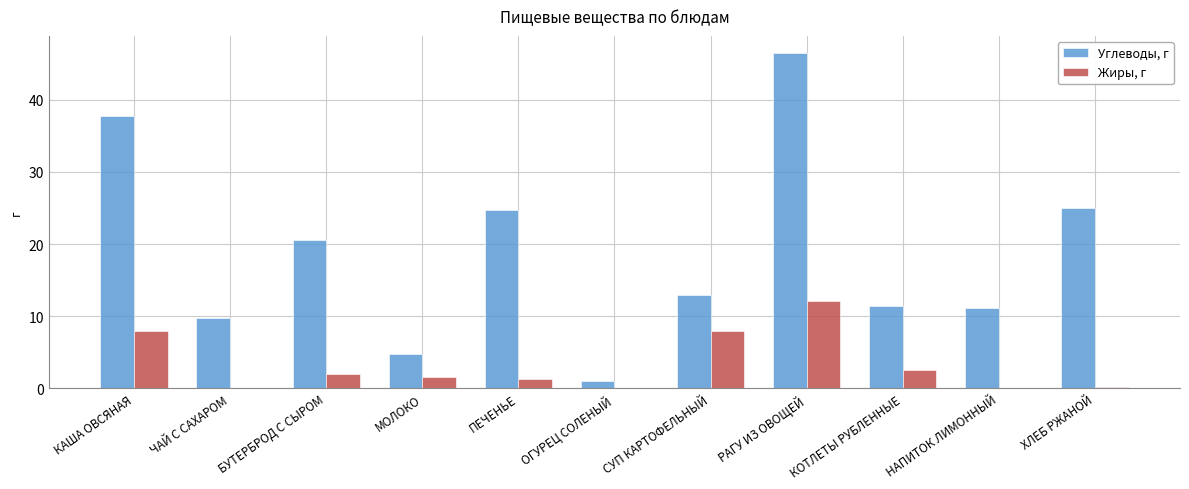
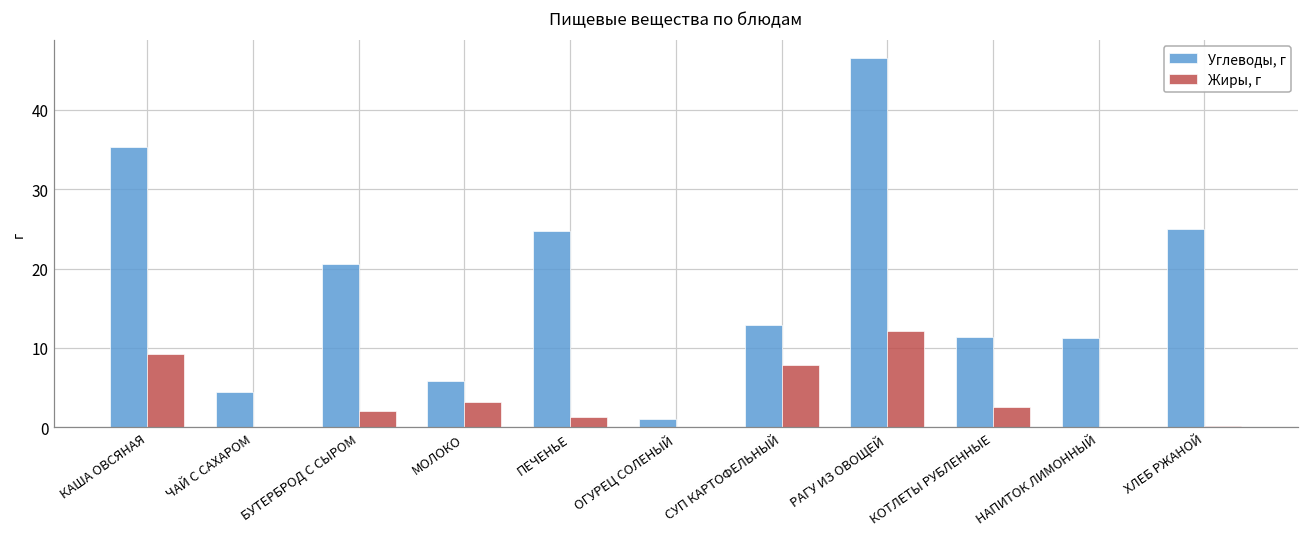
Углеводы, г, КАША ОВСЯНАЯ: 38 -> 35
Жиры, г, КАША ОВСЯНАЯ: 8 -> 9
Углеводы, г, ЧАЙ С САХАРОМ: 10 -> 4
Углеводы, г, МОЛОКО: 5 -> 6
Жиры, г, МОЛОКО: 2 -> 3
